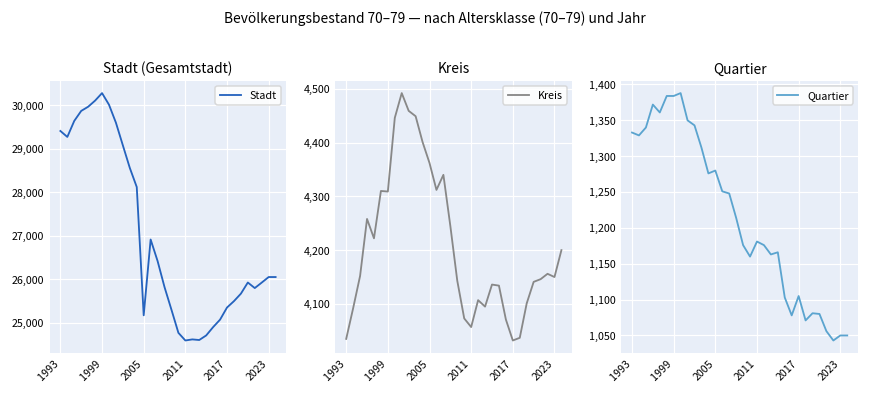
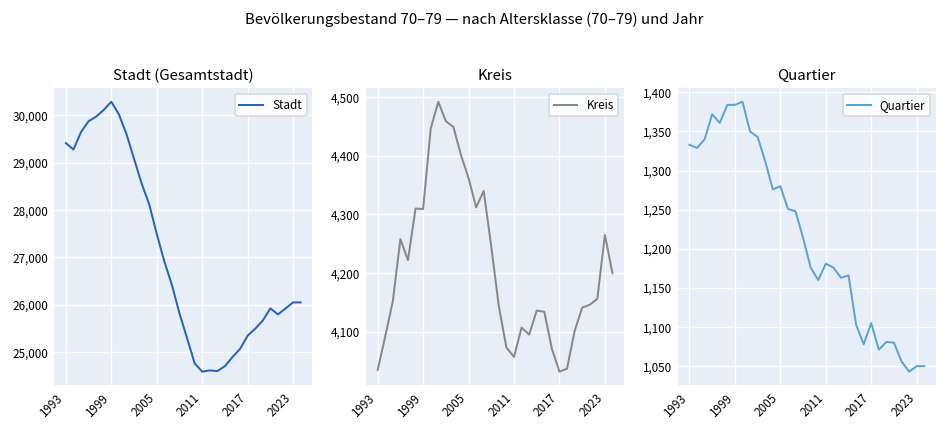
Stadt (Gesamtstadt), 2005: 25,200 -> 27,500
Kreis, 2023: 4,150 -> 4,270
